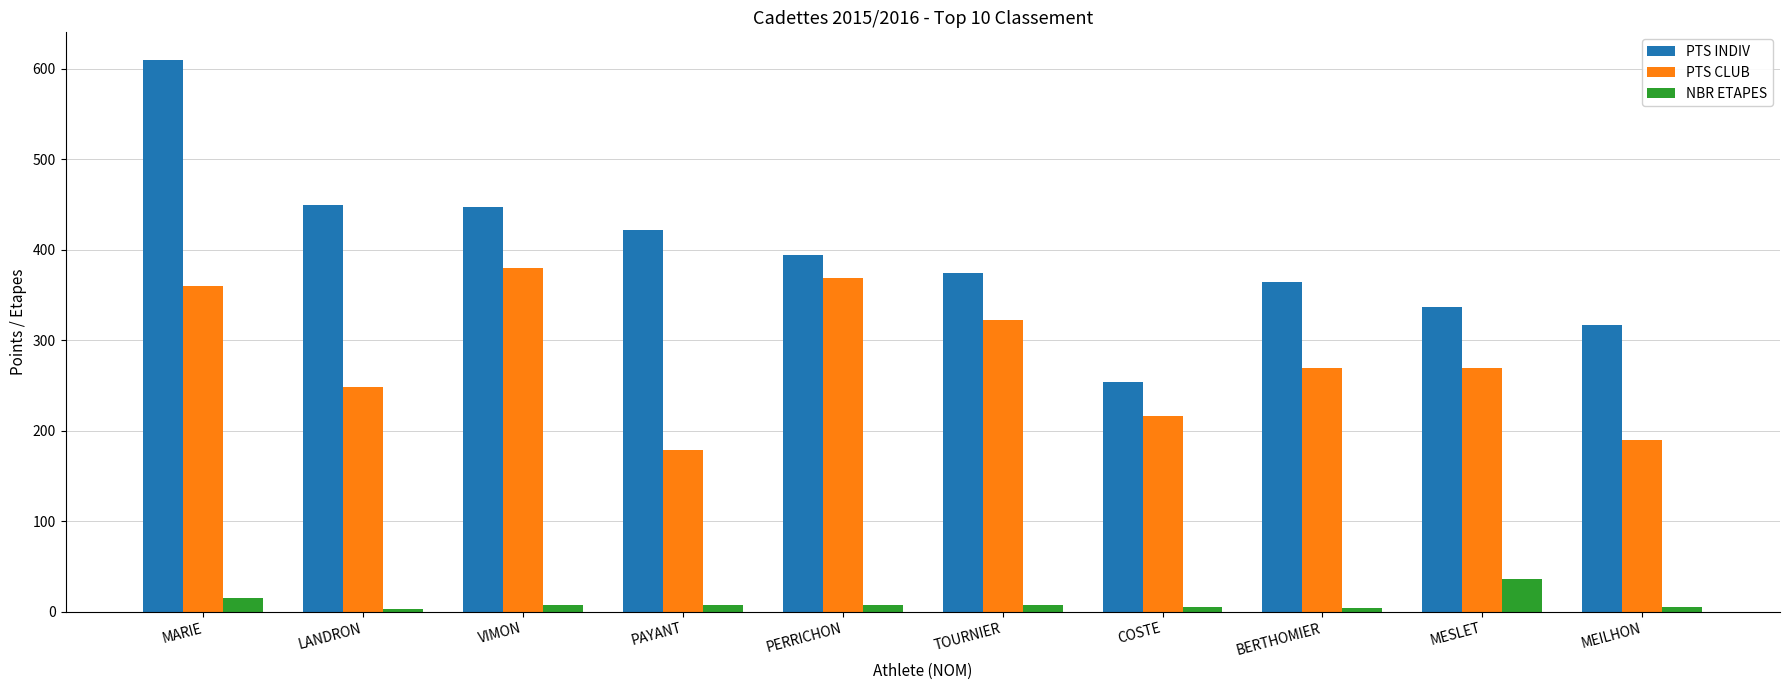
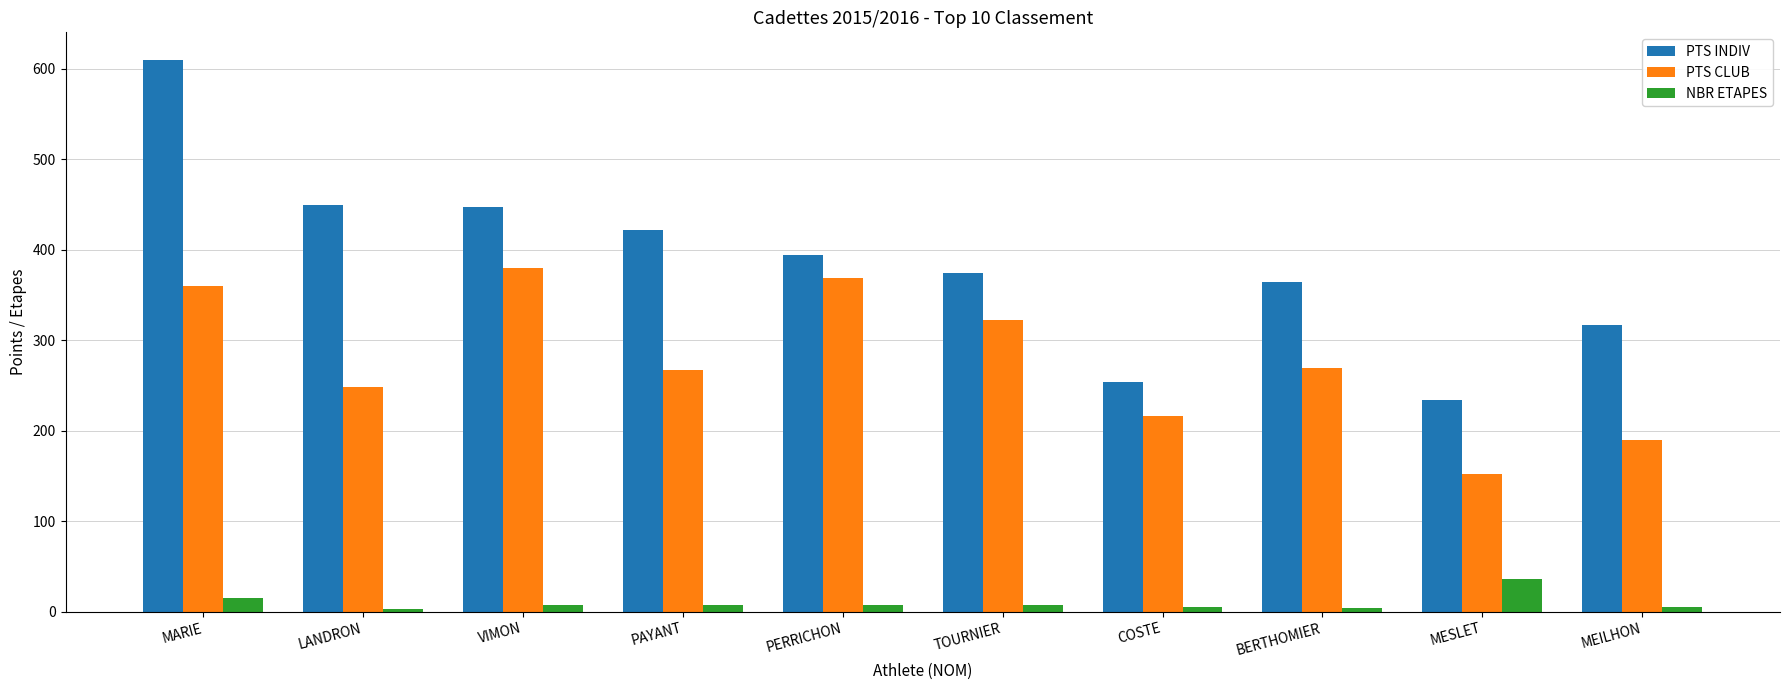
PTS CLUB, PAYANT: 180 -> 270
PTS INDIV, MESLET: 340 -> 230
PTS CLUB, MESLET: 270 -> 150
